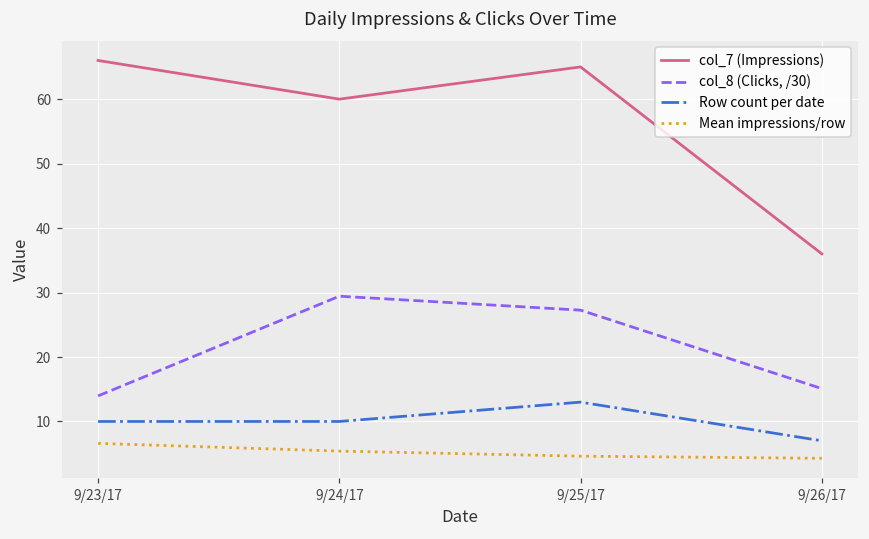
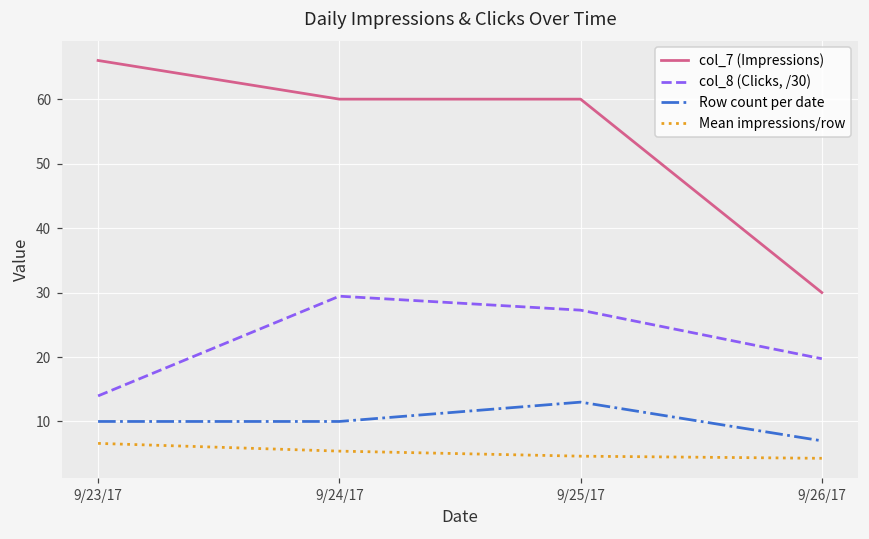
col_7 (Impressions), 9/25/17: 65 -> 60
col_7 (Impressions), 9/26/17: 36 -> 30
col_8 (Clicks, /30), 9/26/17: 15 -> 20
